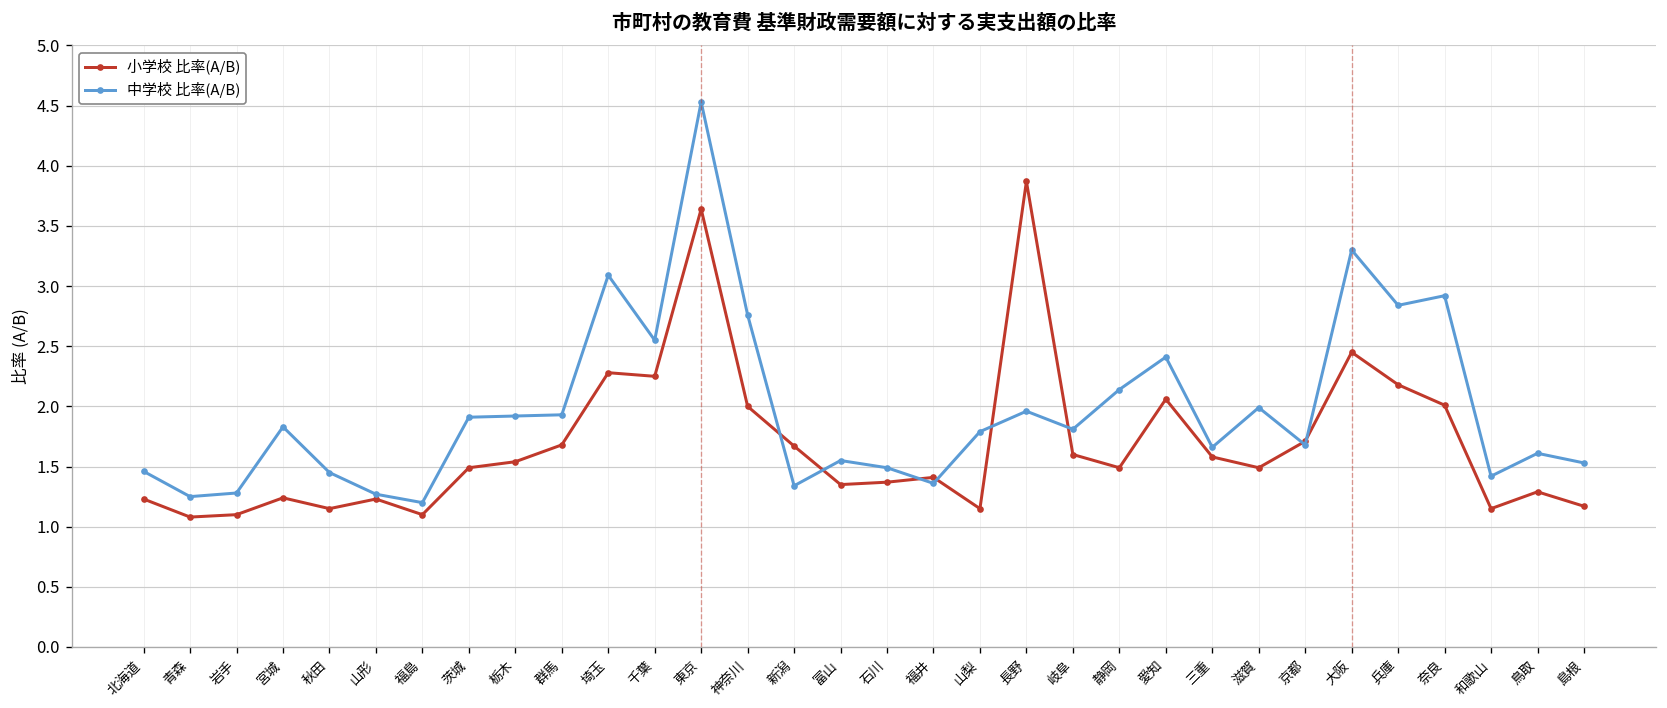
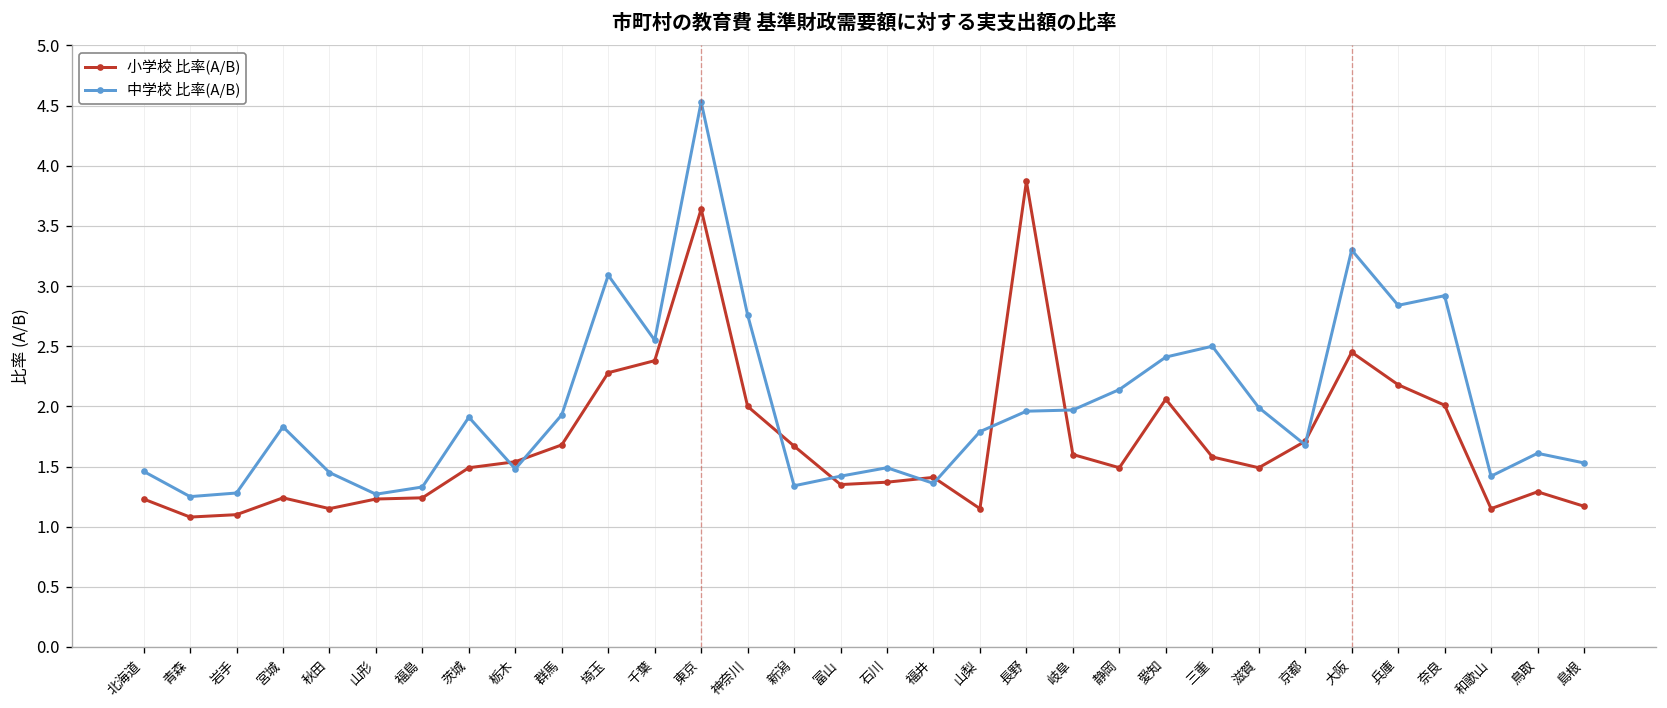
小学校 比率(A/B), 福島: 1.10 -> 1.24
中学校 比率(A/B), 福島: 1.20 -> 1.33
中学校 比率(A/B), 栃木: 1.92 -> 1.48
小学校 比率(A/B), 千葉: 2.25 -> 2.38
中学校 比率(A/B), 富山: 1.55 -> 1.42
中学校 比率(A/B), 岐阜: 1.81 -> 1.97
中学校 比率(A/B), 三重: 1.66 -> 2.50
